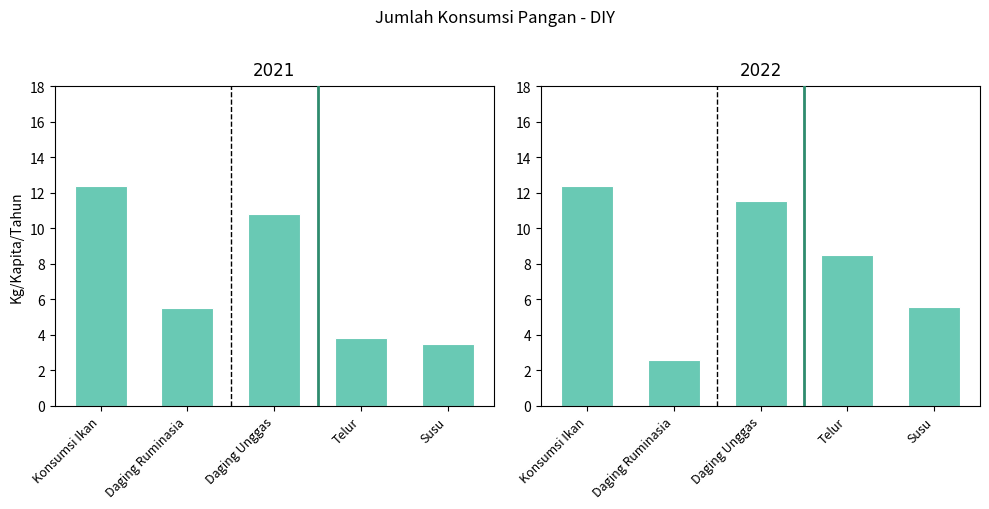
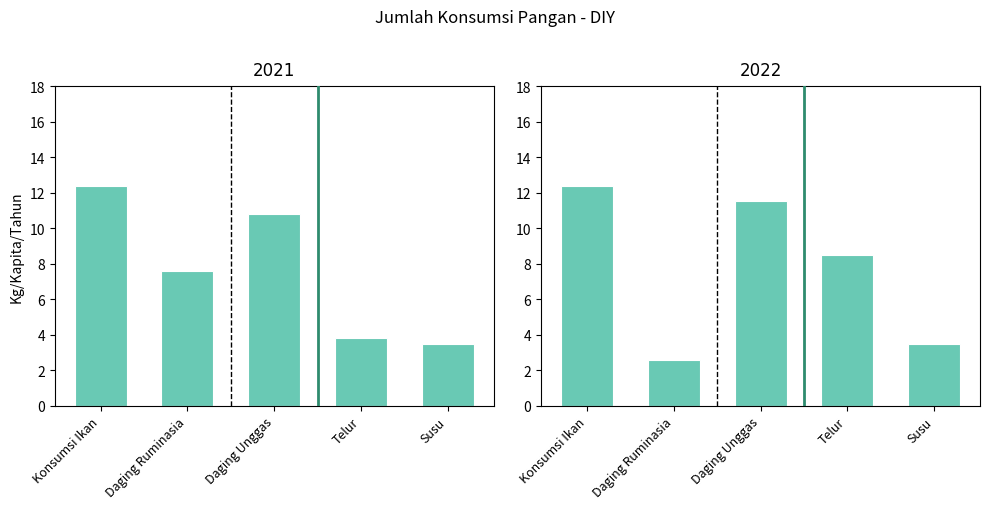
2021, Daging Ruminasia: 5.5 -> 7.6
2022, Susu: 5.6 -> 3.5
